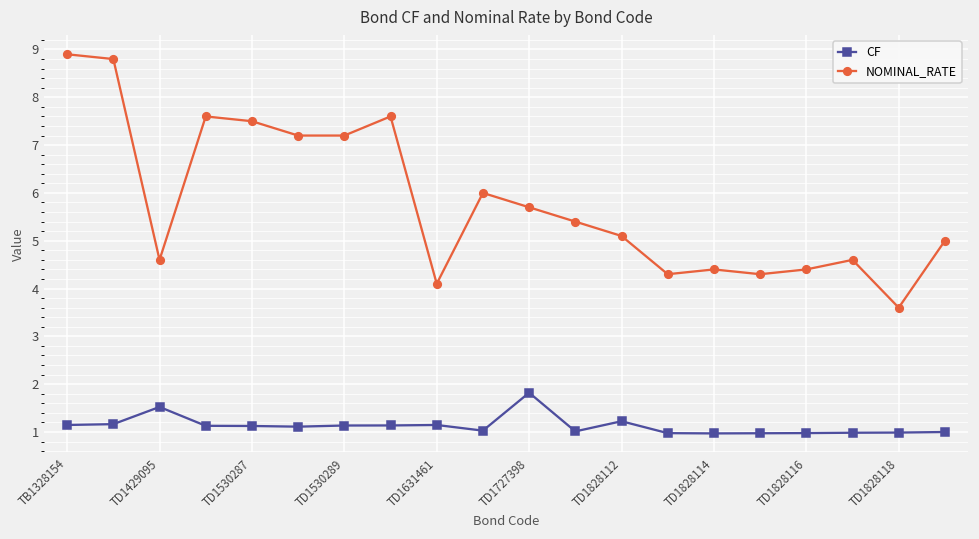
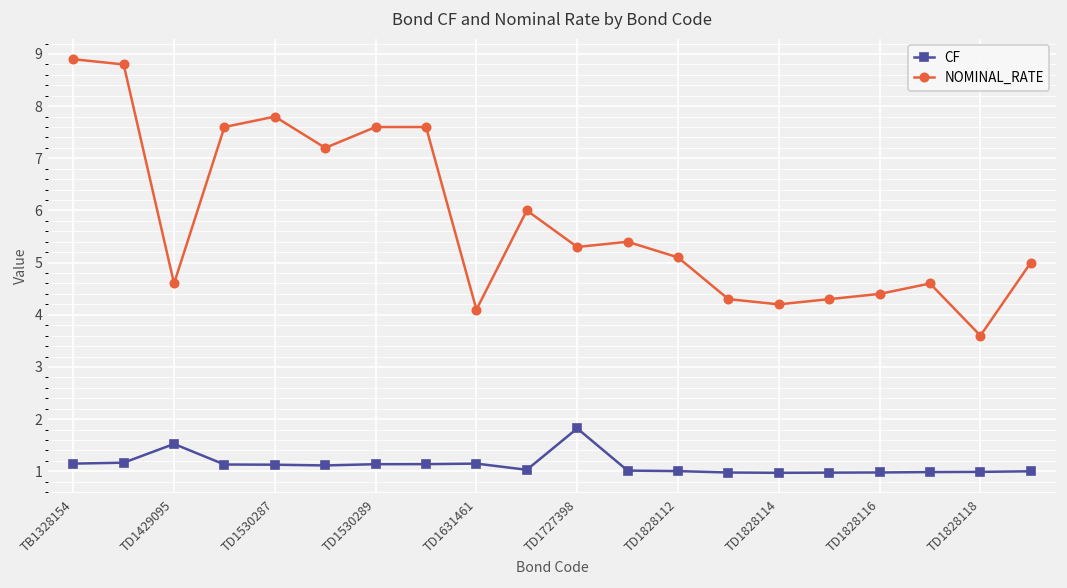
NOMINAL_RATE, TD1530287: 7.5 -> 7.8
NOMINAL_RATE, TD1530289: 7.2 -> 7.6
NOMINAL_RATE, TD1727398: 5.7 -> 5.3
CF, TD1828112: 1.2 -> 1.0
NOMINAL_RATE, TD1828114: 4.4 -> 4.2
